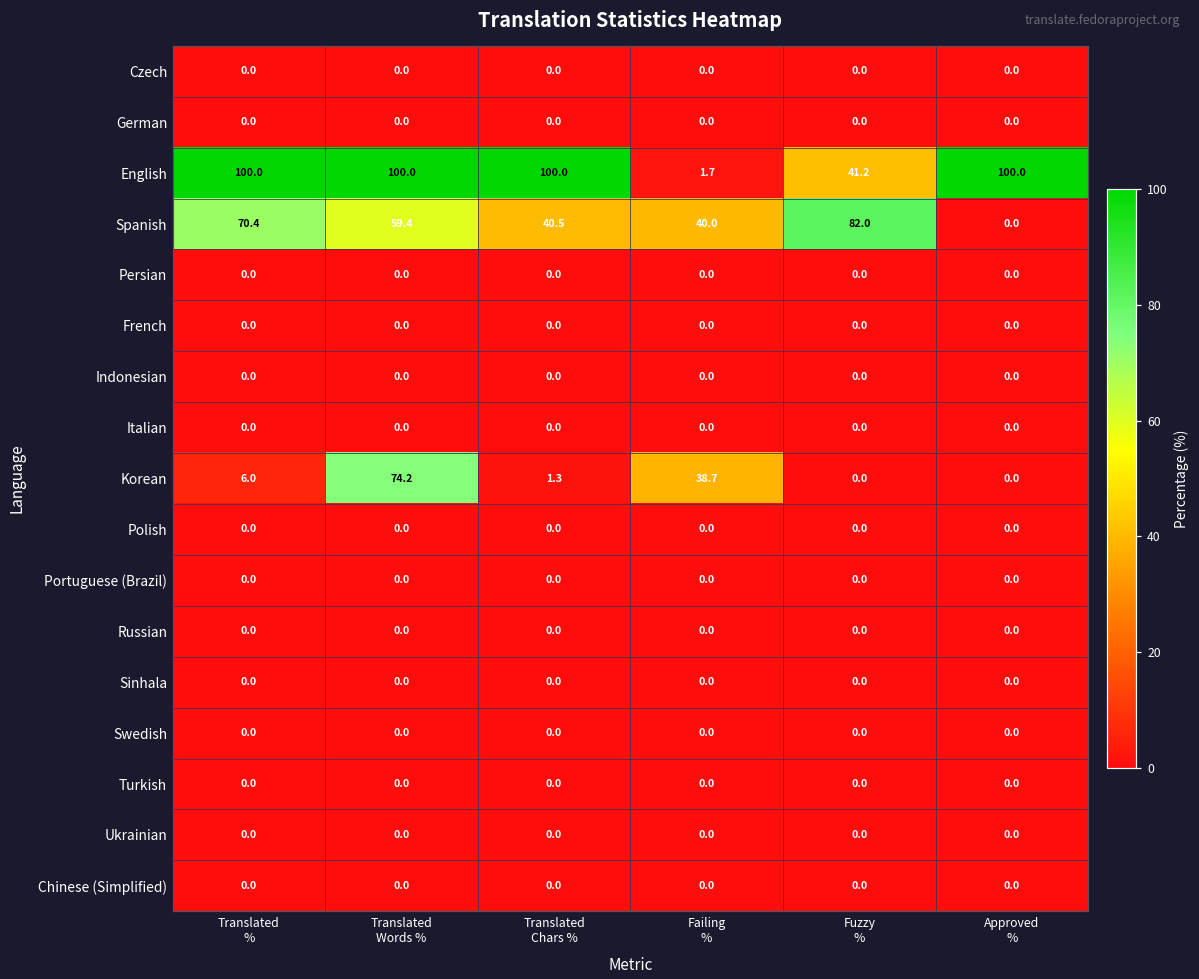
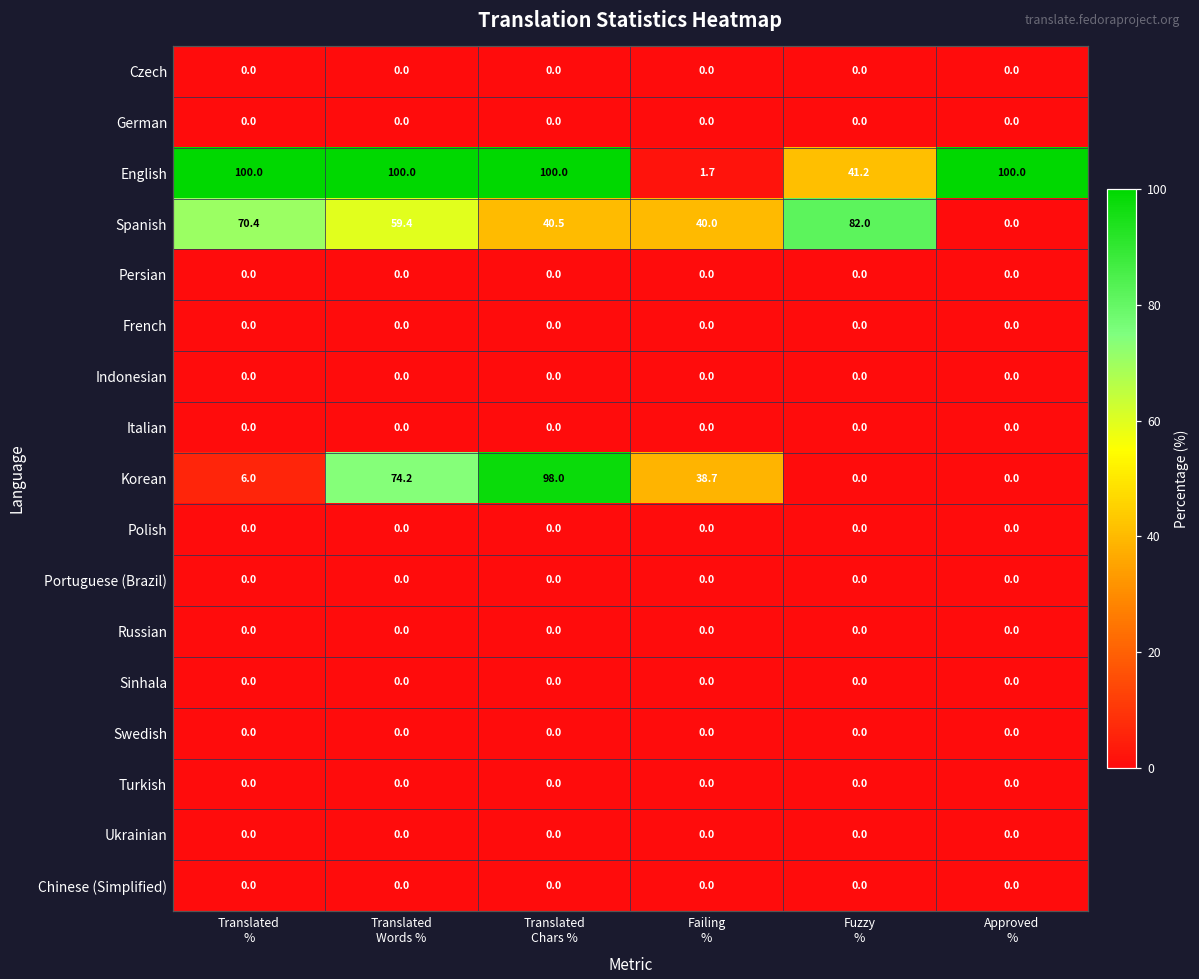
Korean, Translated Chars %: 1.3 -> 98.0
